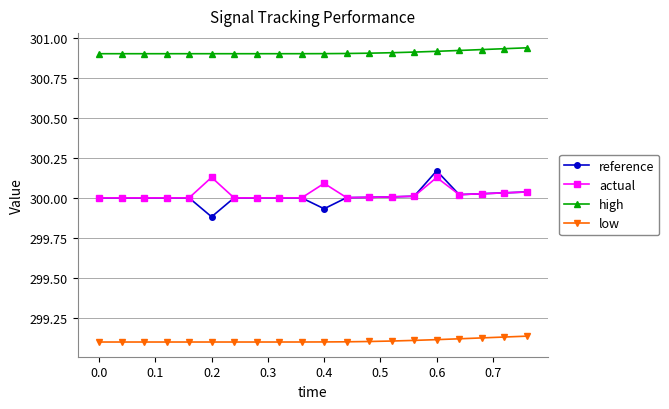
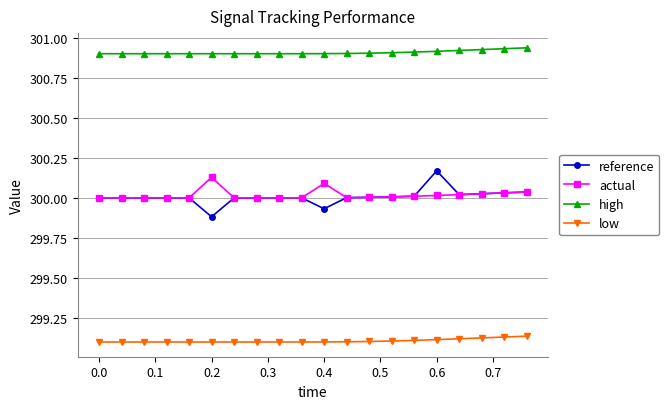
actual, 0.6: 300.13 -> 300.01
